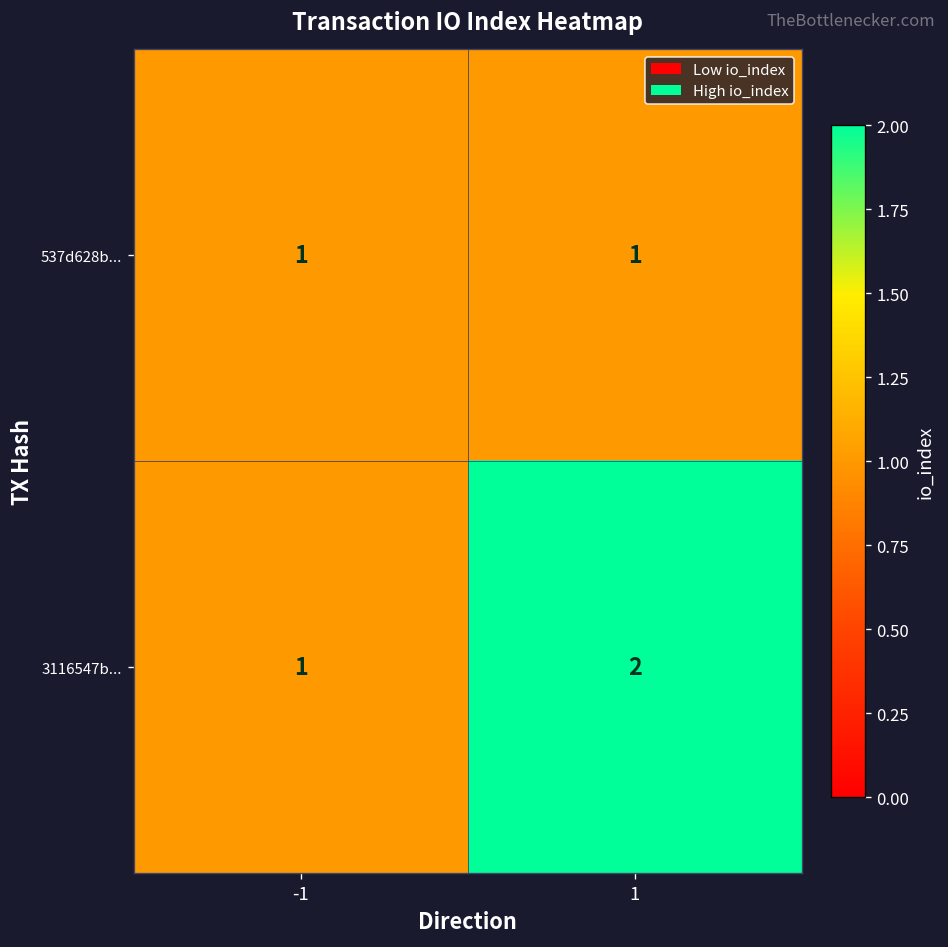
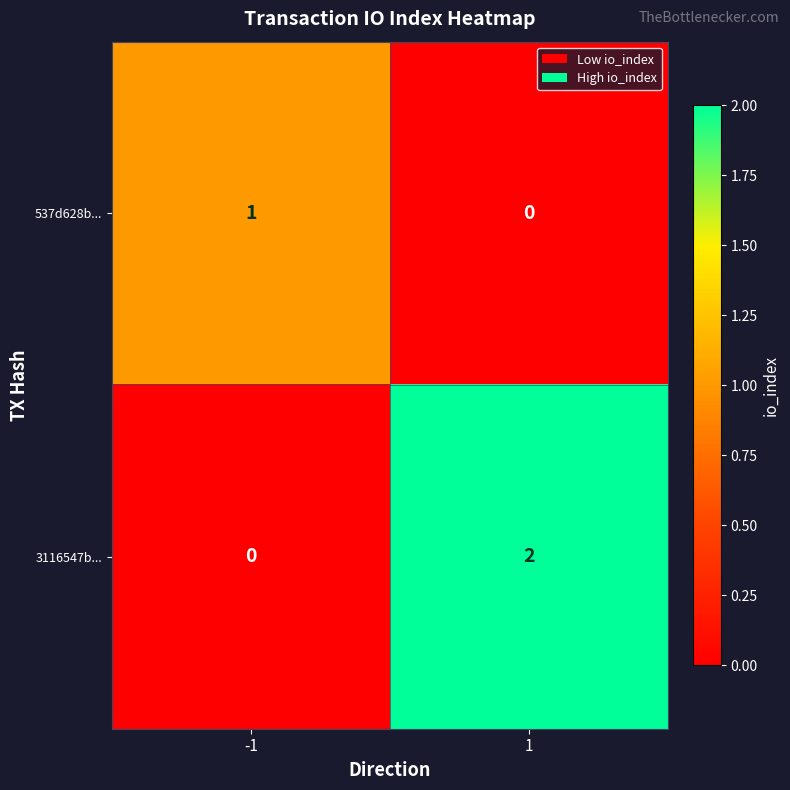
537d628b..., 1: 1 -> 0
3116547b..., -1: 1 -> 0
